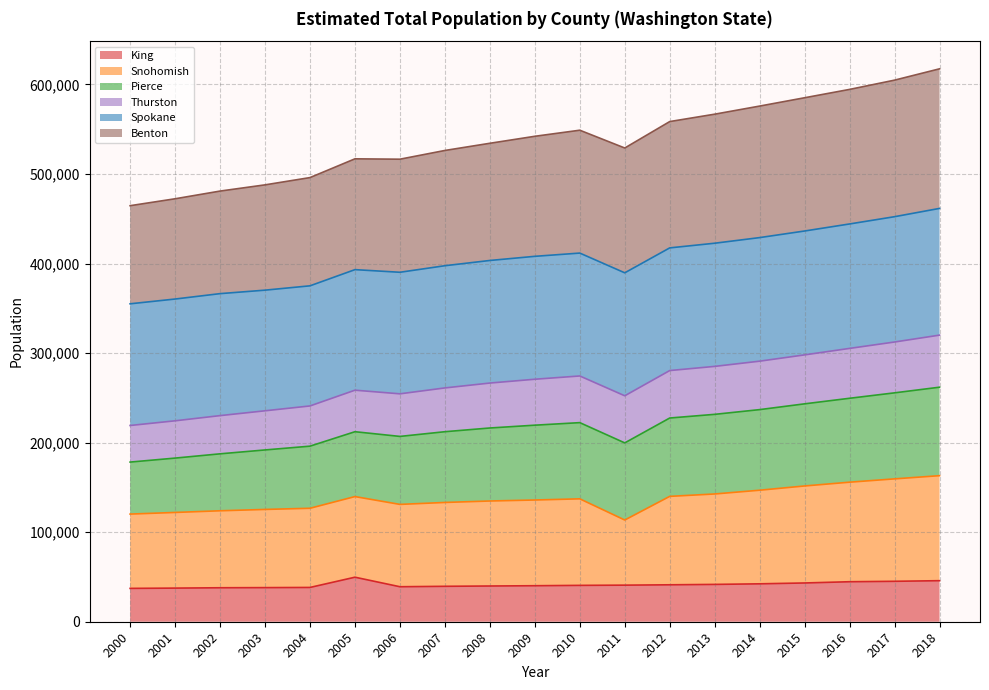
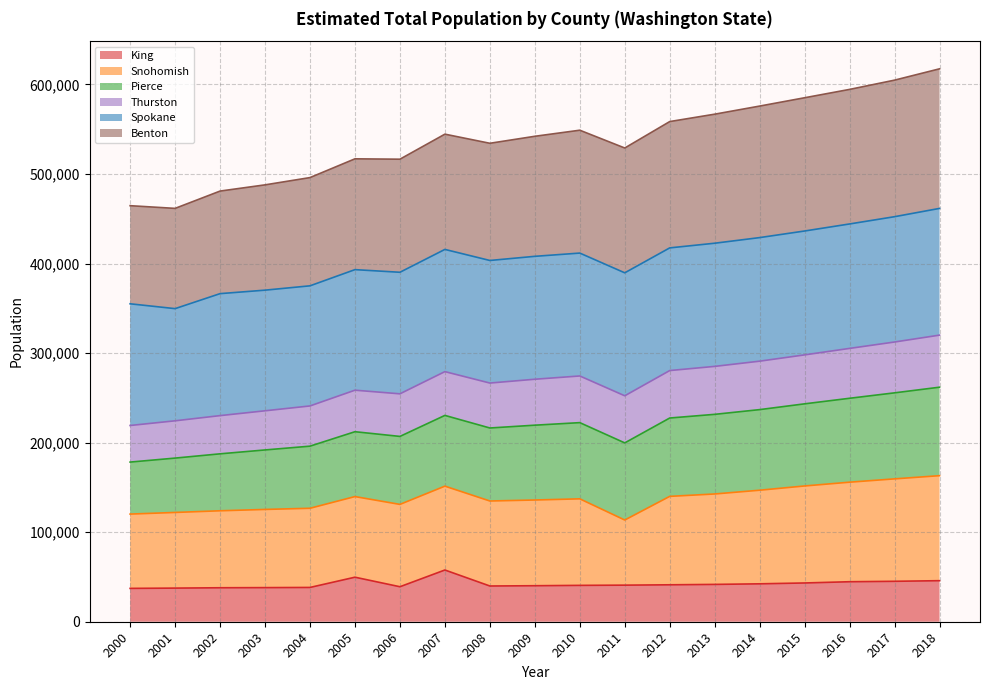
Spokane, 2001: 140,000 -> 130,000
King, 2007: 40,000 -> 60,000
